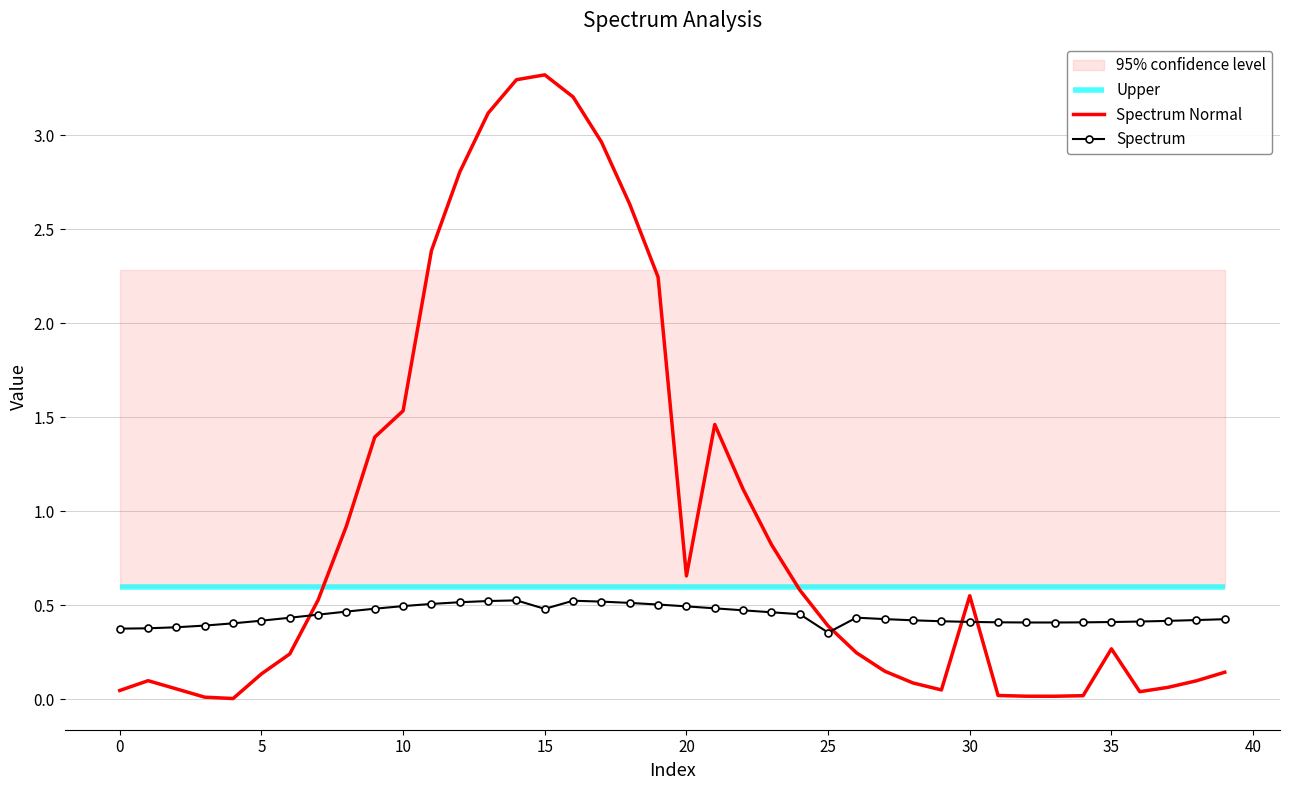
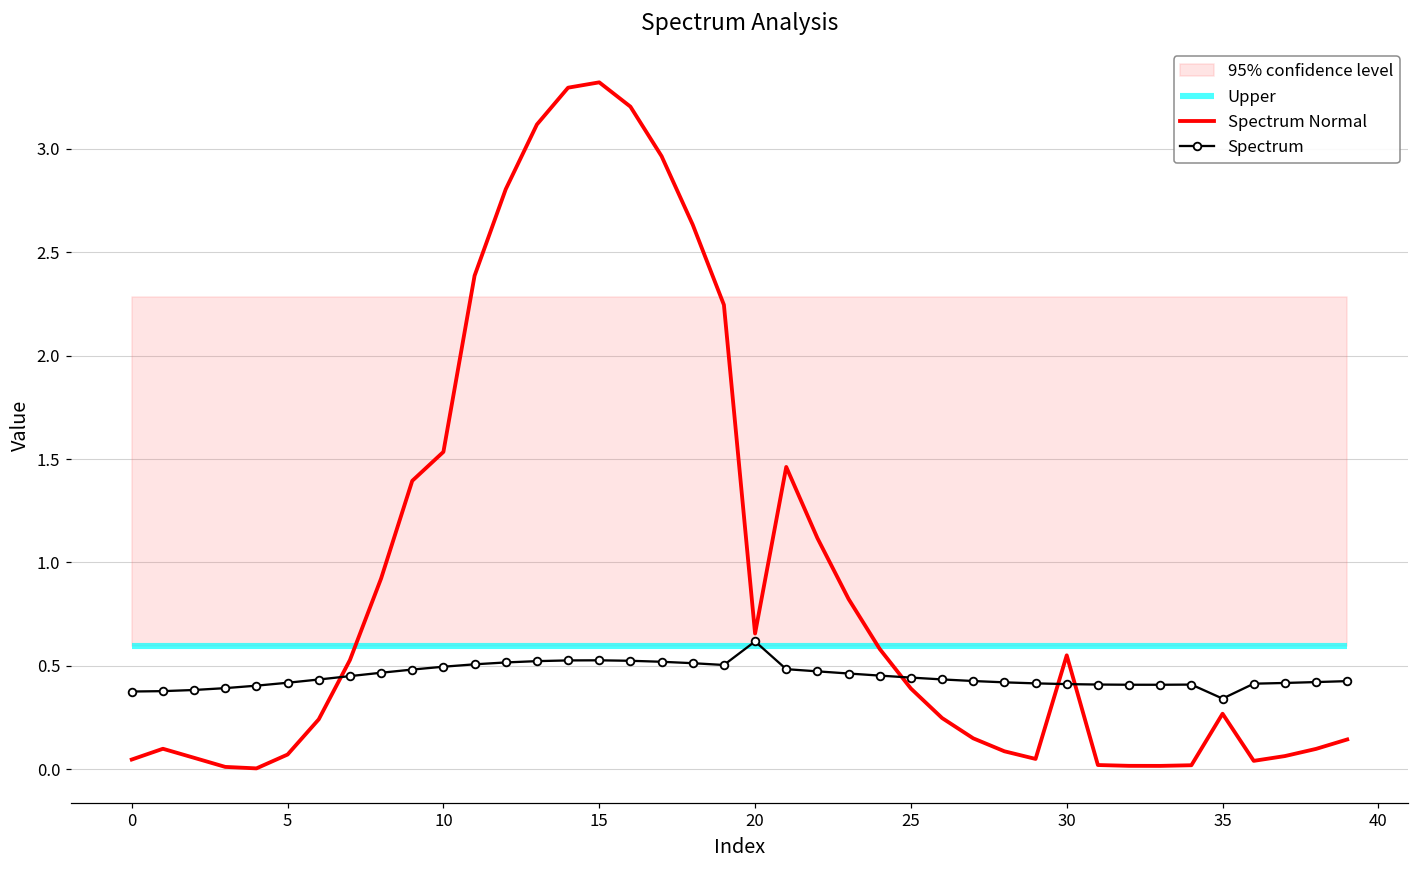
Spectrum Normal, 5: 0.14 -> 0.07
Spectrum, 15: 0.48 -> 0.53
Spectrum, 20: 0.49 -> 0.62
Spectrum, 25: 0.35 -> 0.44
Spectrum, 35: 0.41 -> 0.34
